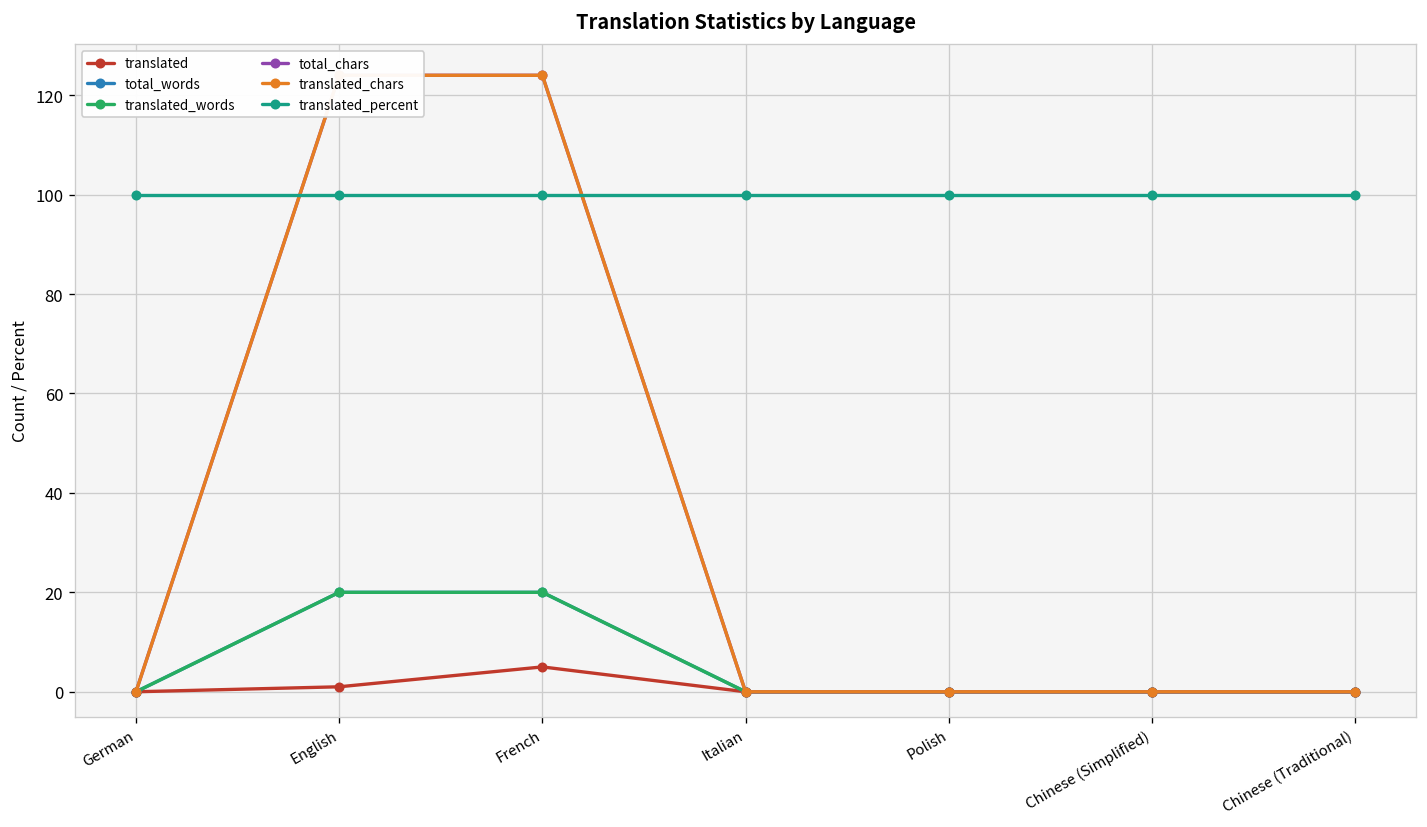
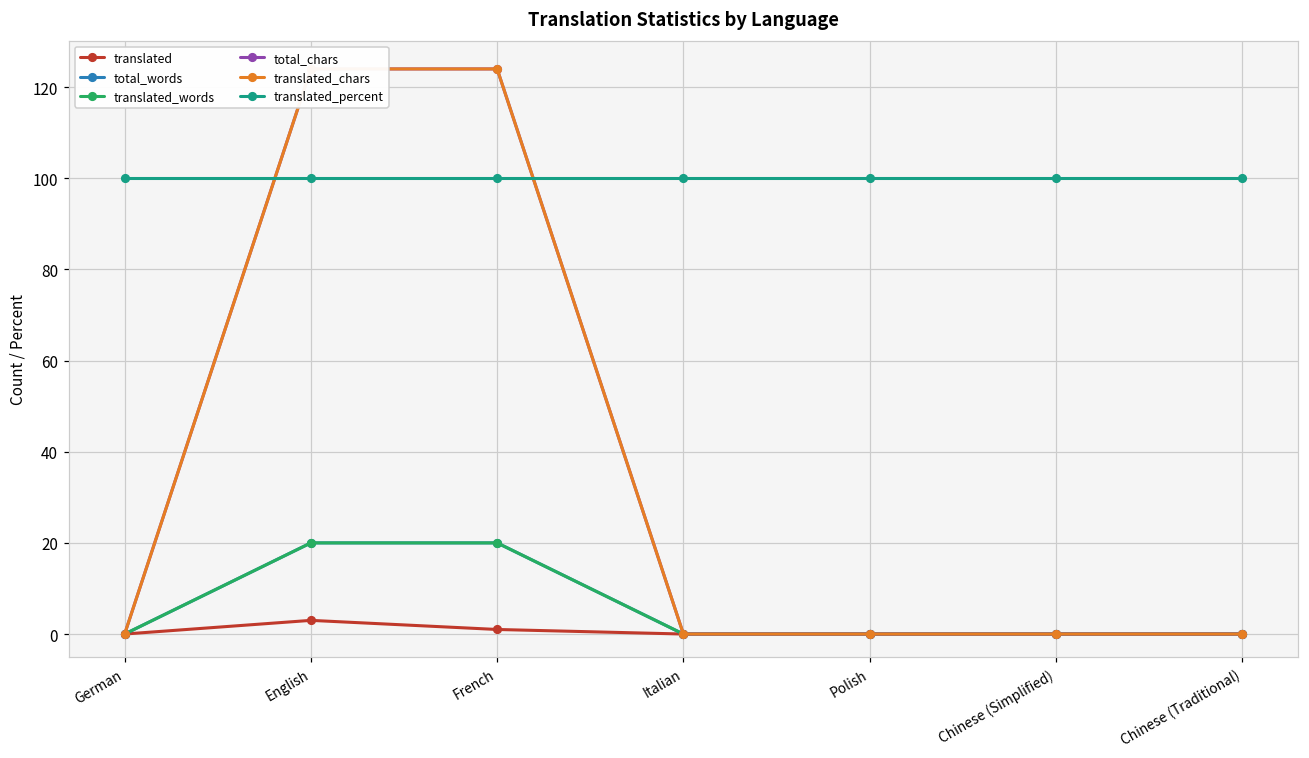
translated, English: 1 -> 3
translated, French: 5 -> 1
